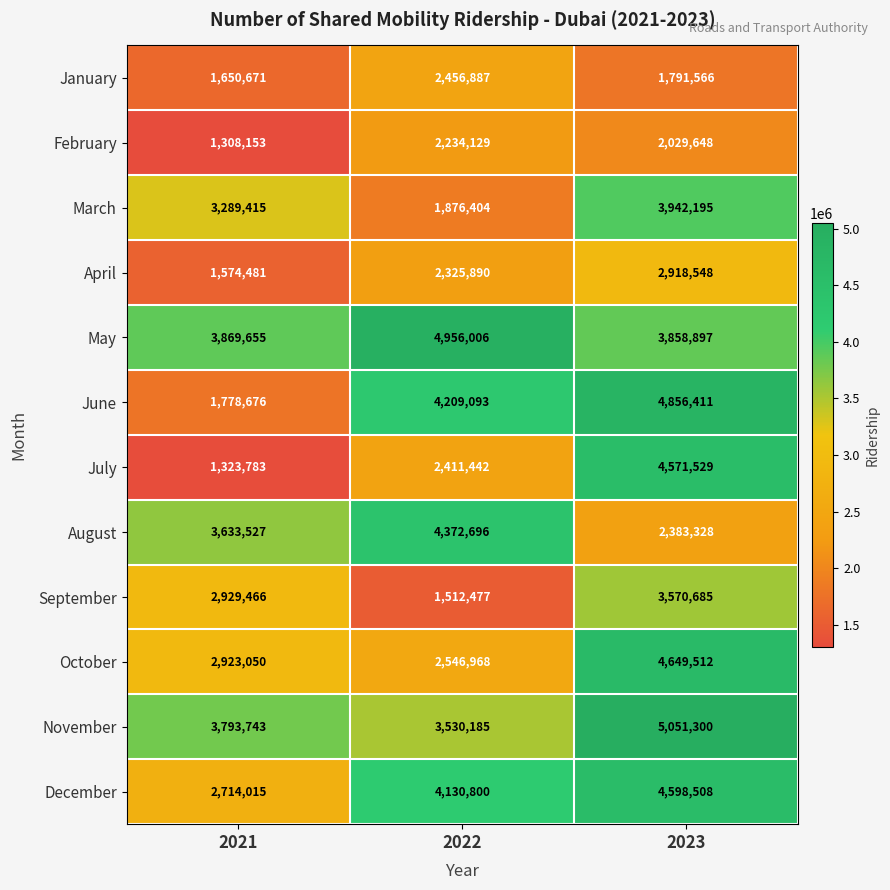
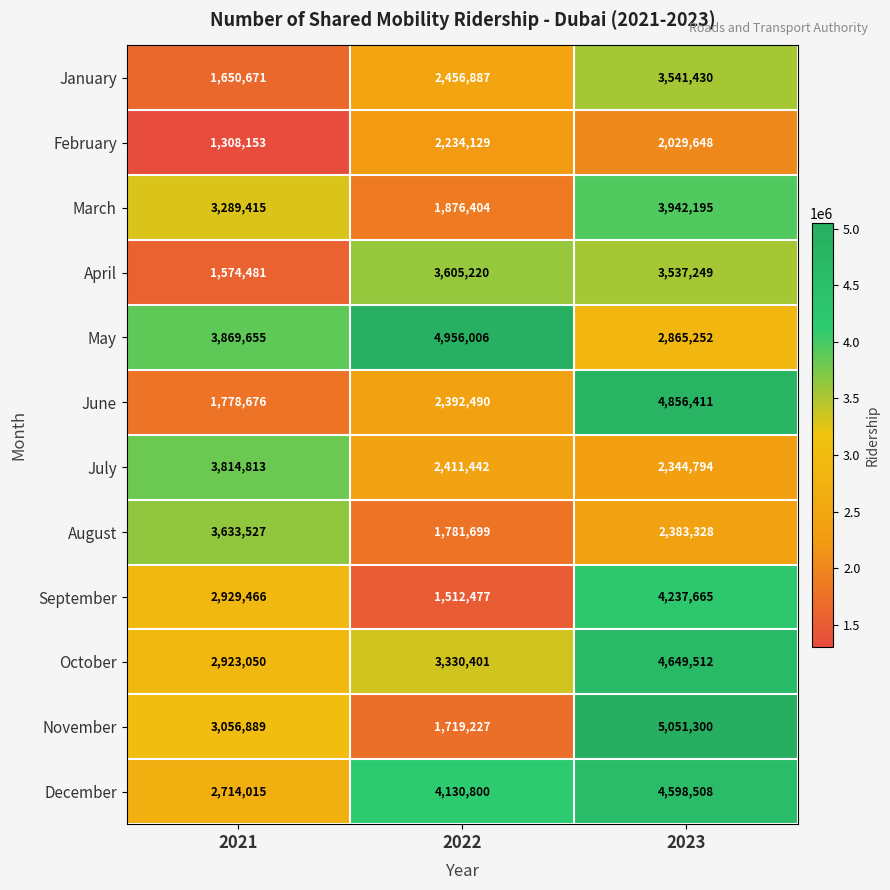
January, 2023: 1,791,566 -> 3,541,430
April, 2022: 2,325,890 -> 3,605,220
April, 2023: 2,918,548 -> 3,537,249
May, 2023: 3,858,897 -> 2,865,252
June, 2022: 4,209,093 -> 2,392,490
July, 2021: 1,323,783 -> 3,814,813
July, 2023: 4,571,529 -> 2,344,794
August, 2022: 4,372,696 -> 1,781,699
September, 2023: 3,570,685 -> 4,237,665
October, 2022: 2,546,968 -> 3,330,401
November, 2021: 3,793,743 -> 3,056,889
November, 2022: 3,530,185 -> 1,719,227
